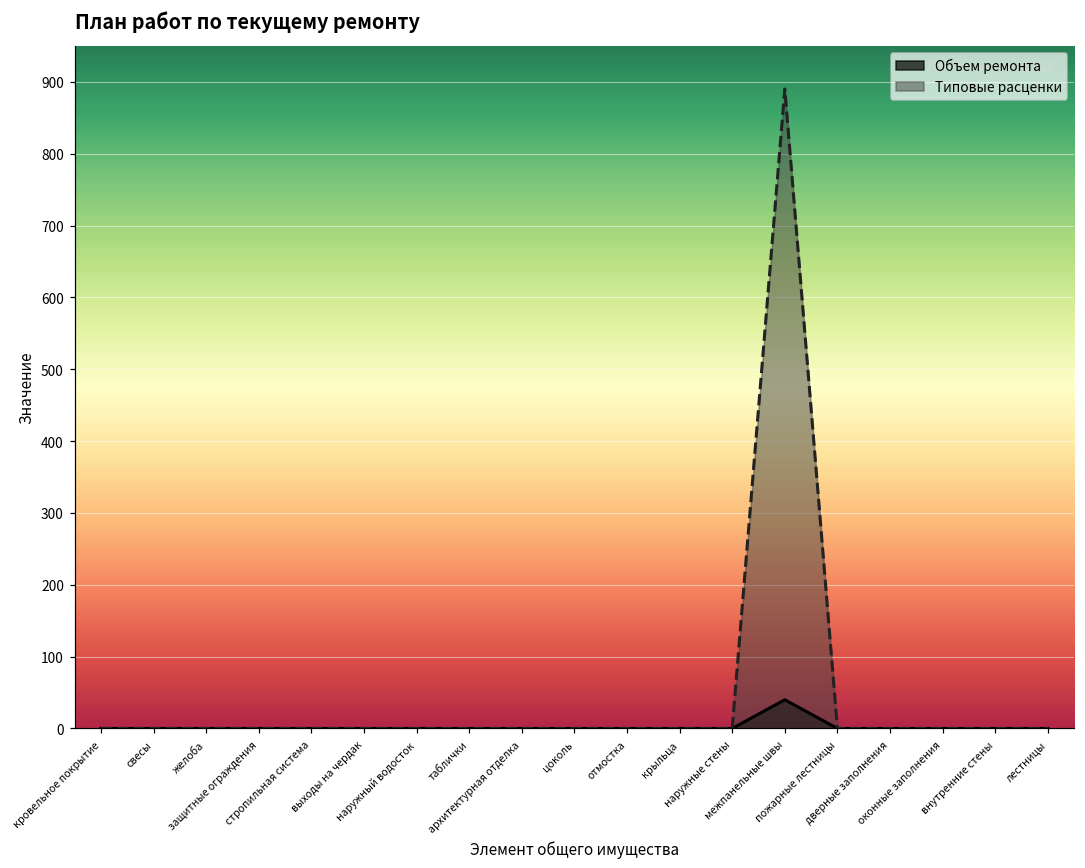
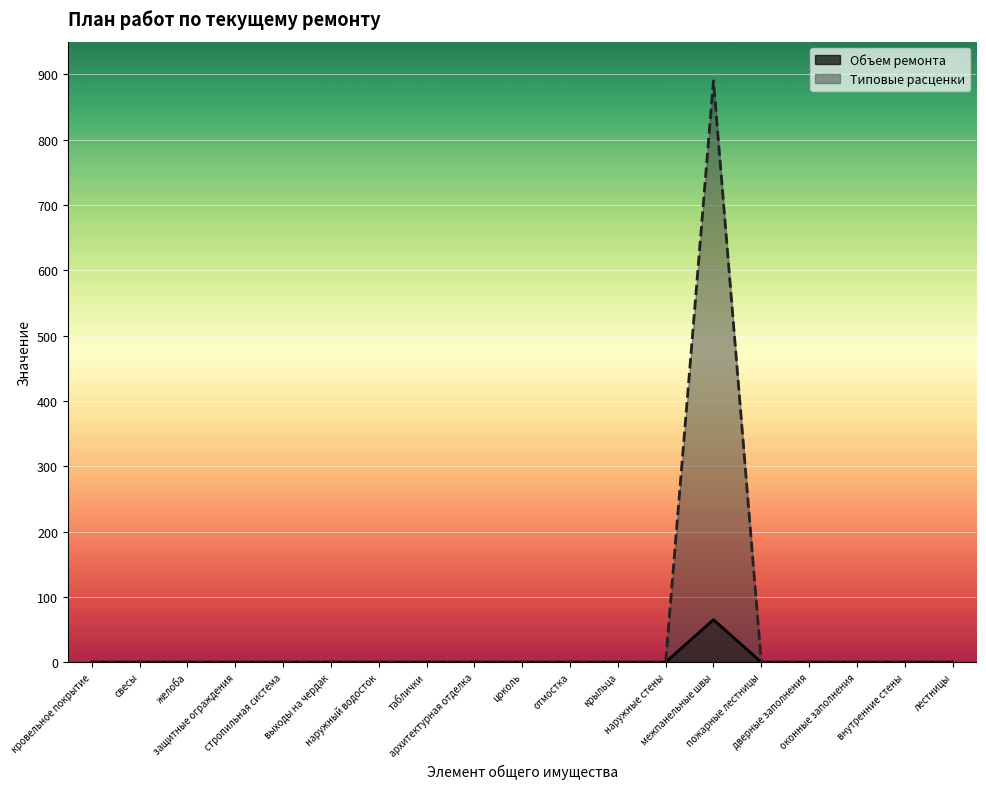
Объем ремонта, межпанельные швы: 40 -> 70
